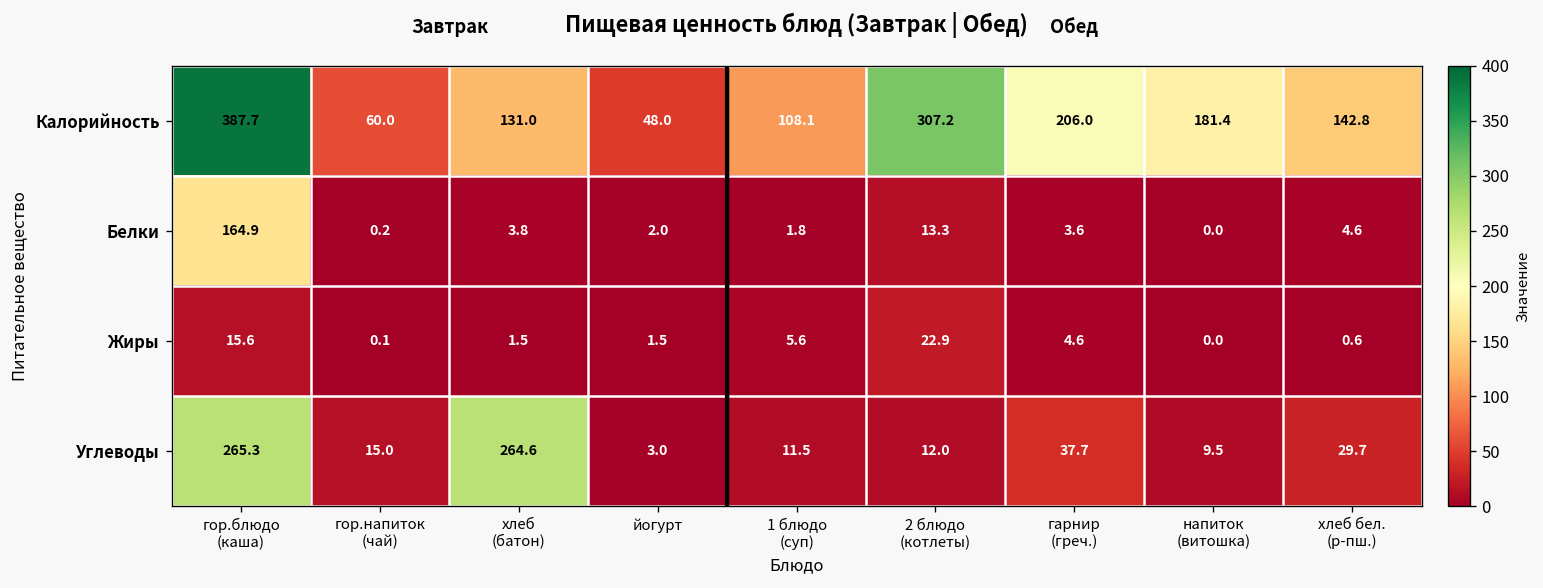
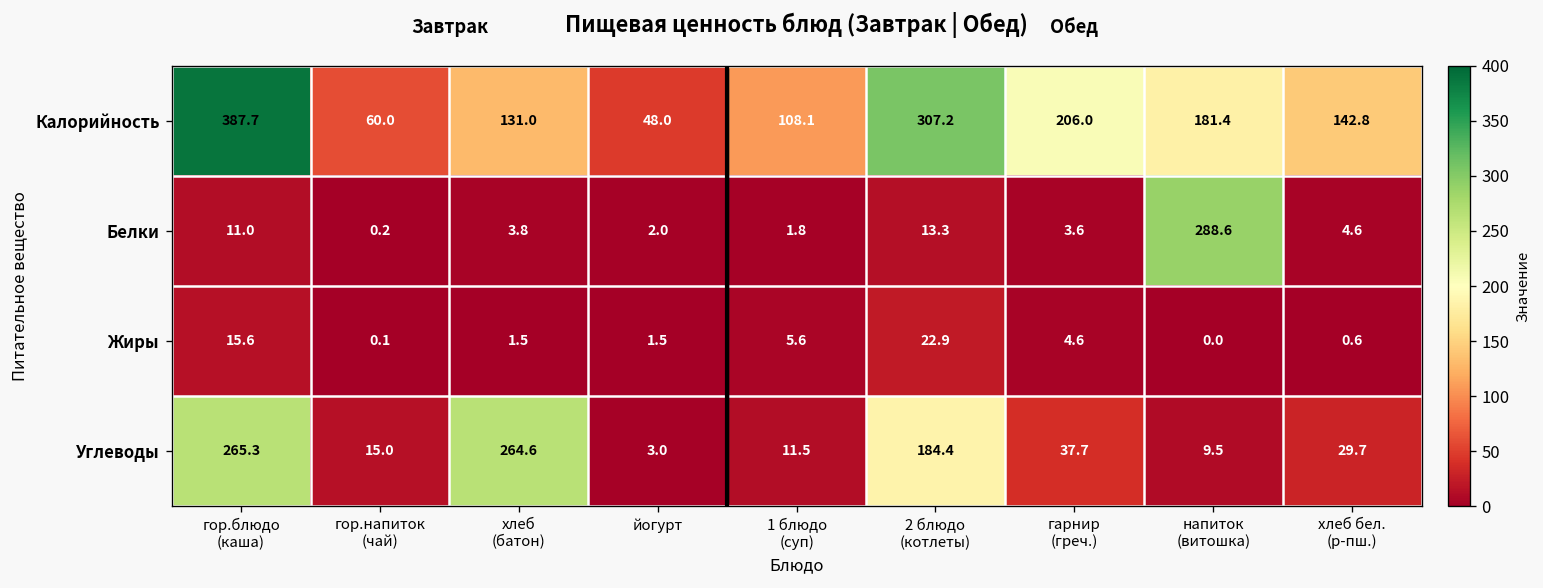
Белки, гор.блюдо (каша): 164.9 -> 11.0
Белки, напиток (витошка): 0.0 -> 288.6
Углеводы, 2 блюдо (котлеты): 12.0 -> 184.4
